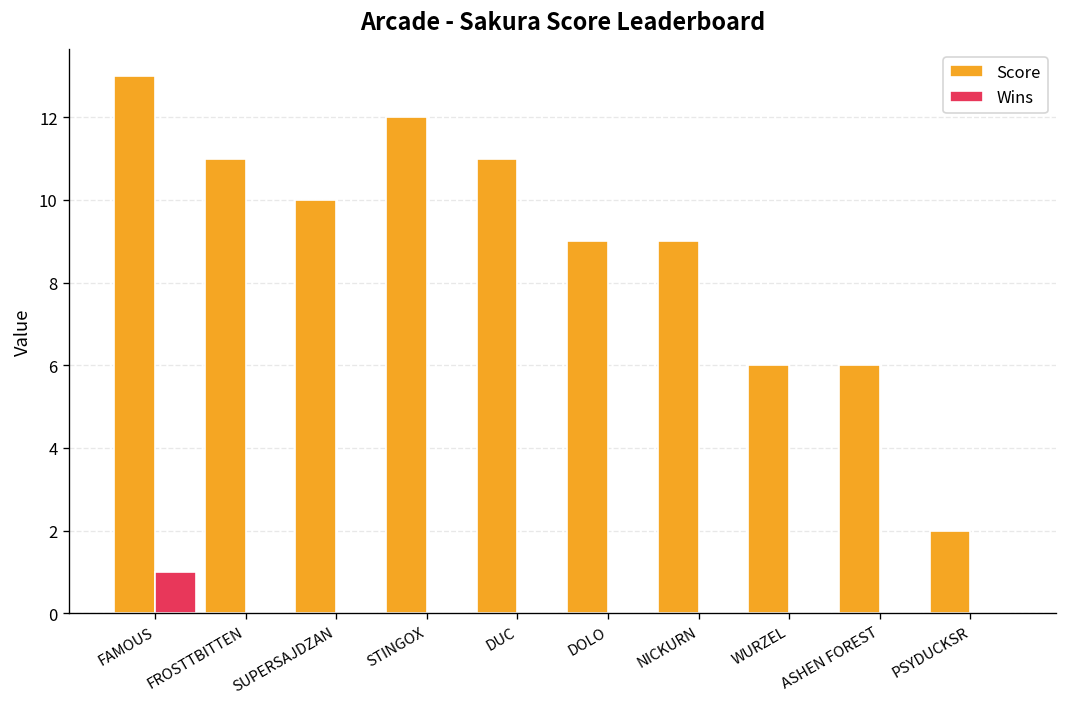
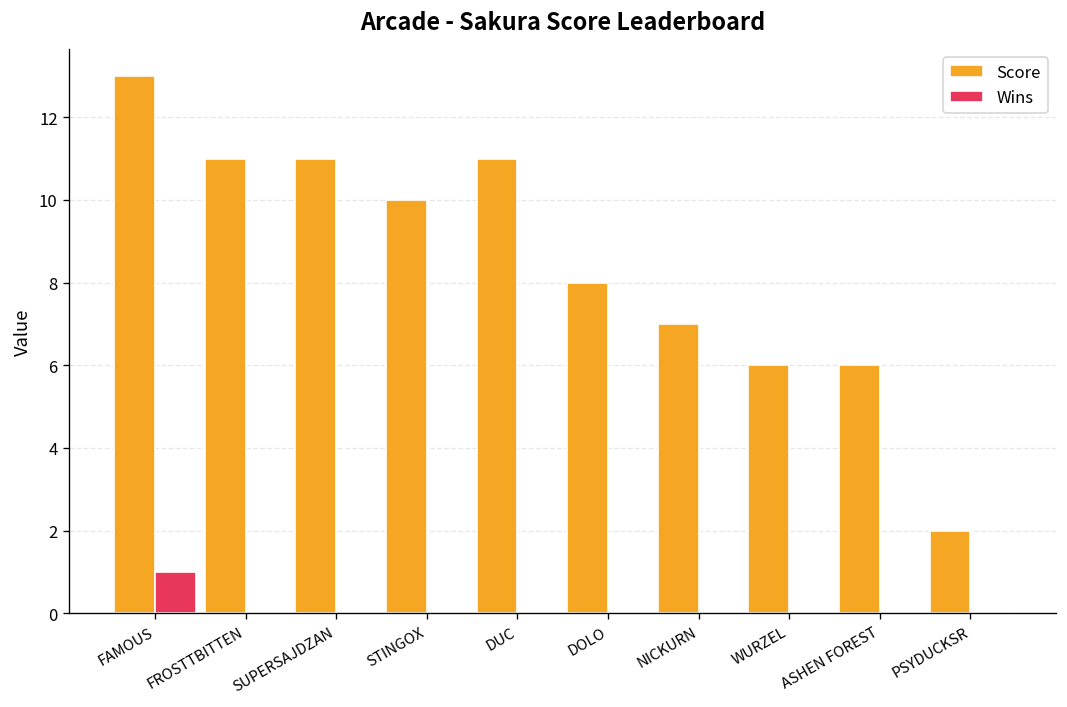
Score, SUPERSAJDZAN: 10 -> 11
Score, STINGOX: 12 -> 10
Score, DOLO: 9 -> 8
Score, NICKURN: 9 -> 7
